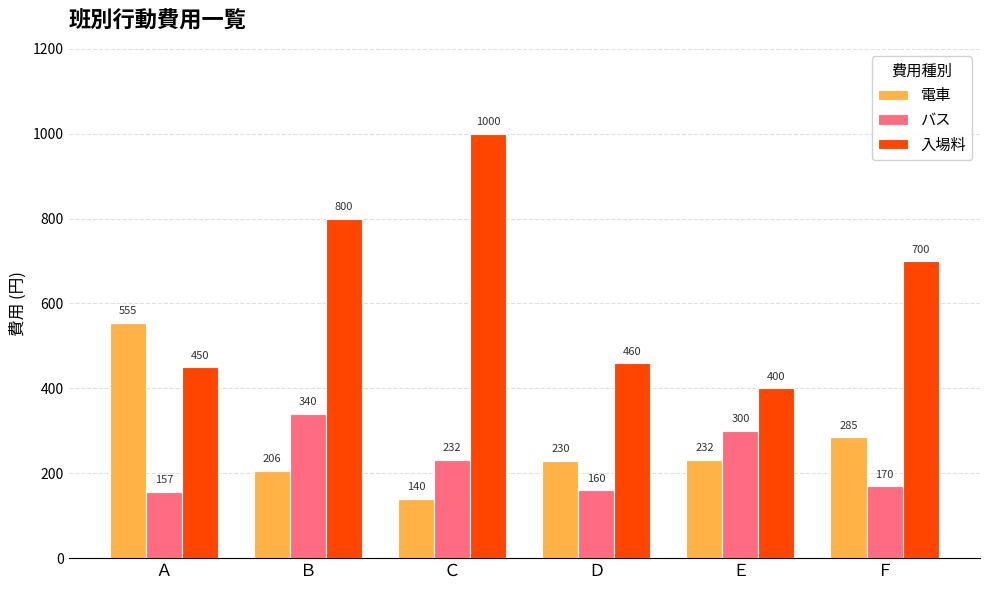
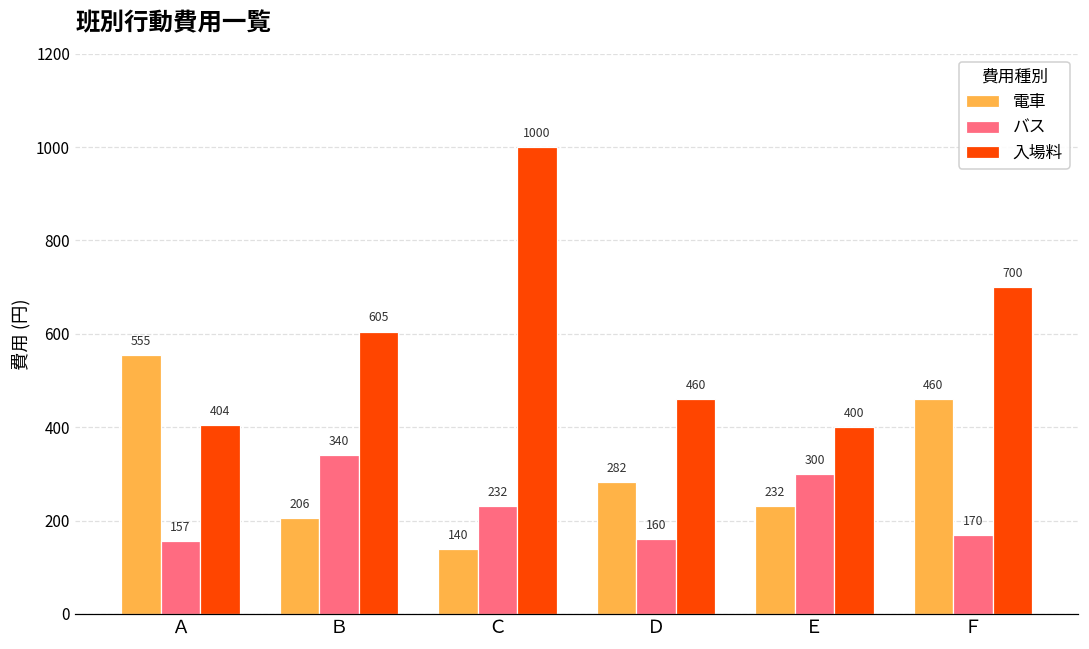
入場料, Ａ: 450 -> 404
入場料, Ｂ: 800 -> 605
電車, Ｄ: 230 -> 282
電車, Ｆ: 285 -> 460
